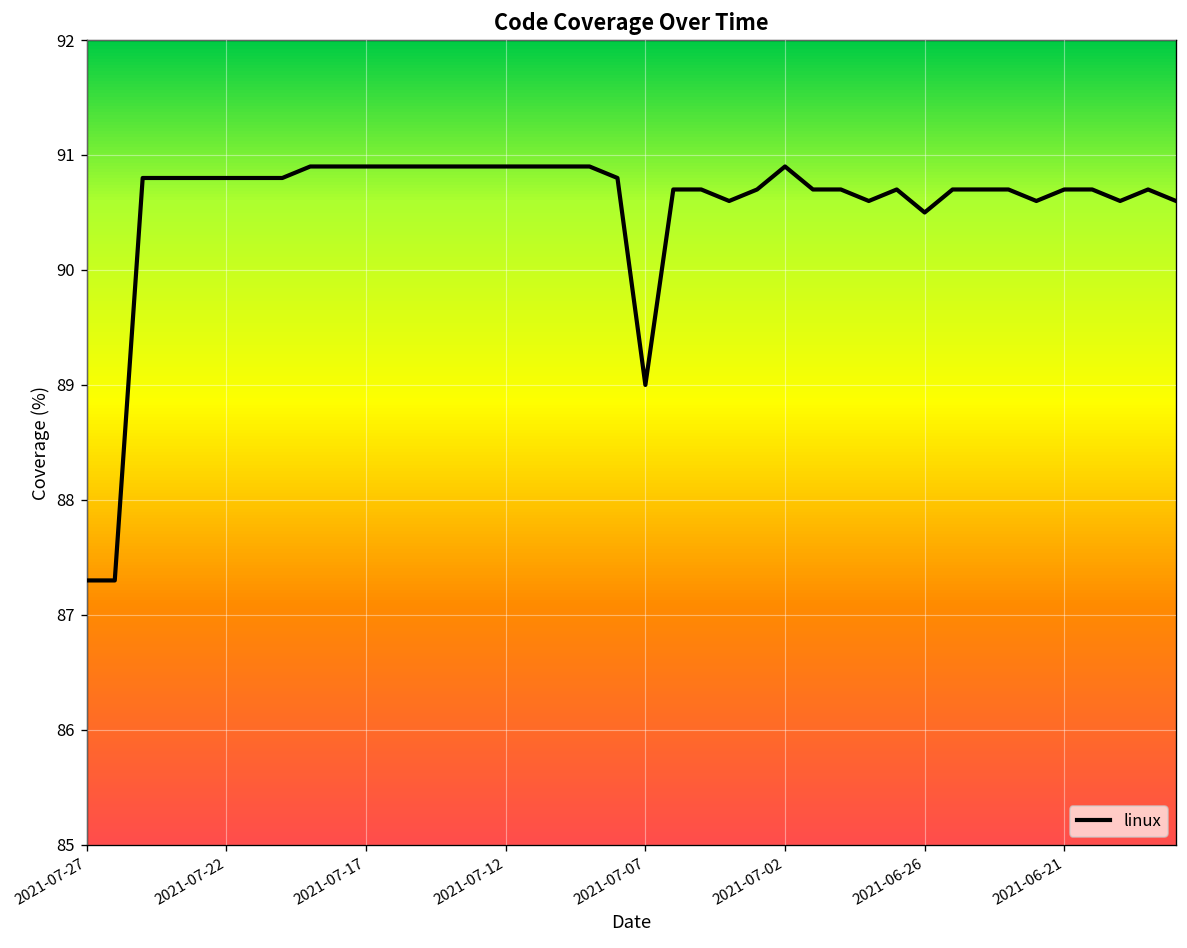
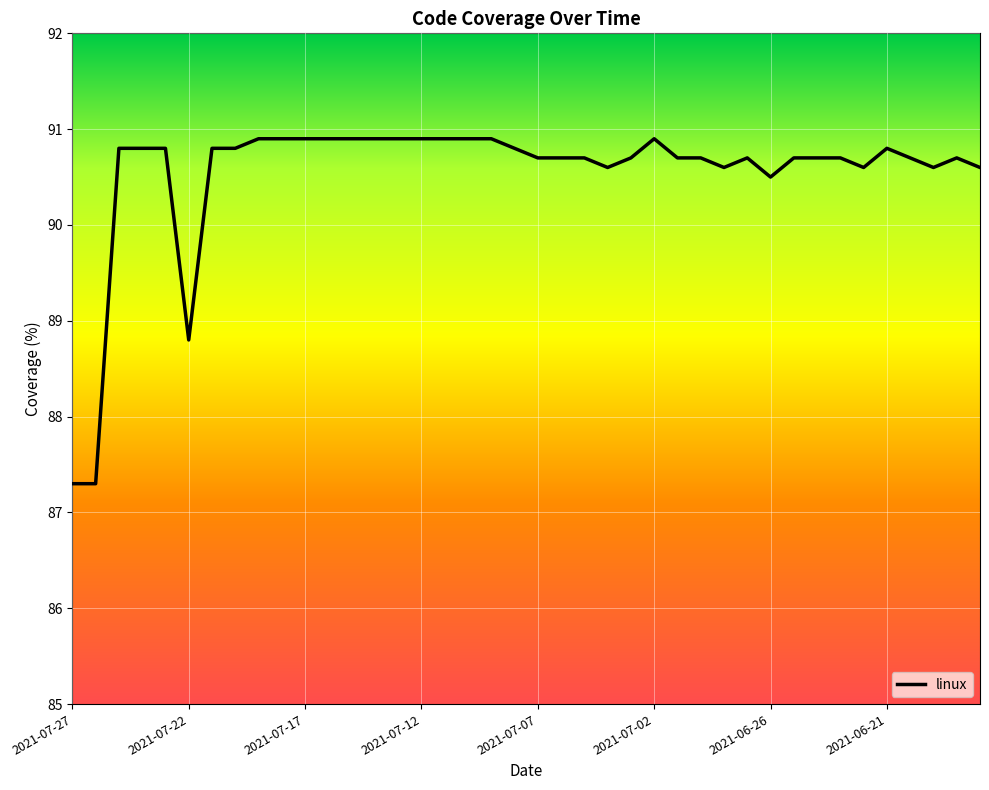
2021-07-22: 90.8 -> 88.8
2021-07-07: 89.0 -> 90.7
2021-06-21: 90.7 -> 90.8
